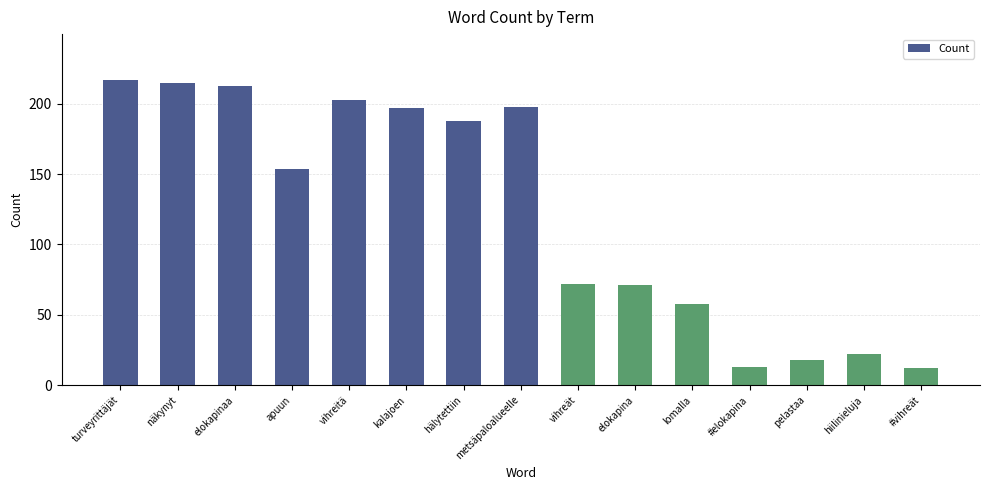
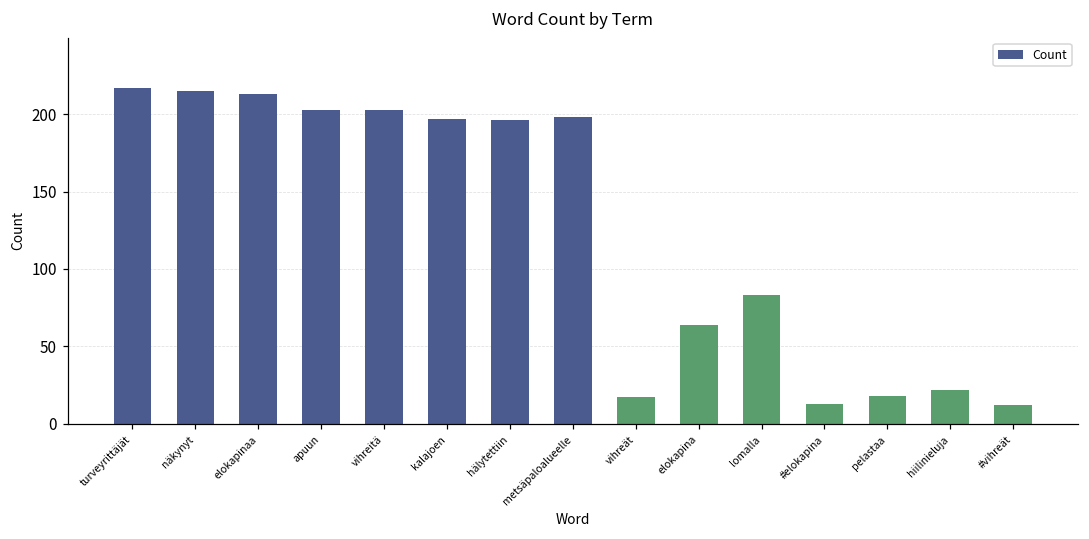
apuun: 154 -> 203
hälytettiin: 188 -> 196
vihreät: 72 -> 17
elokapina: 71 -> 64
lomalla: 58 -> 83
